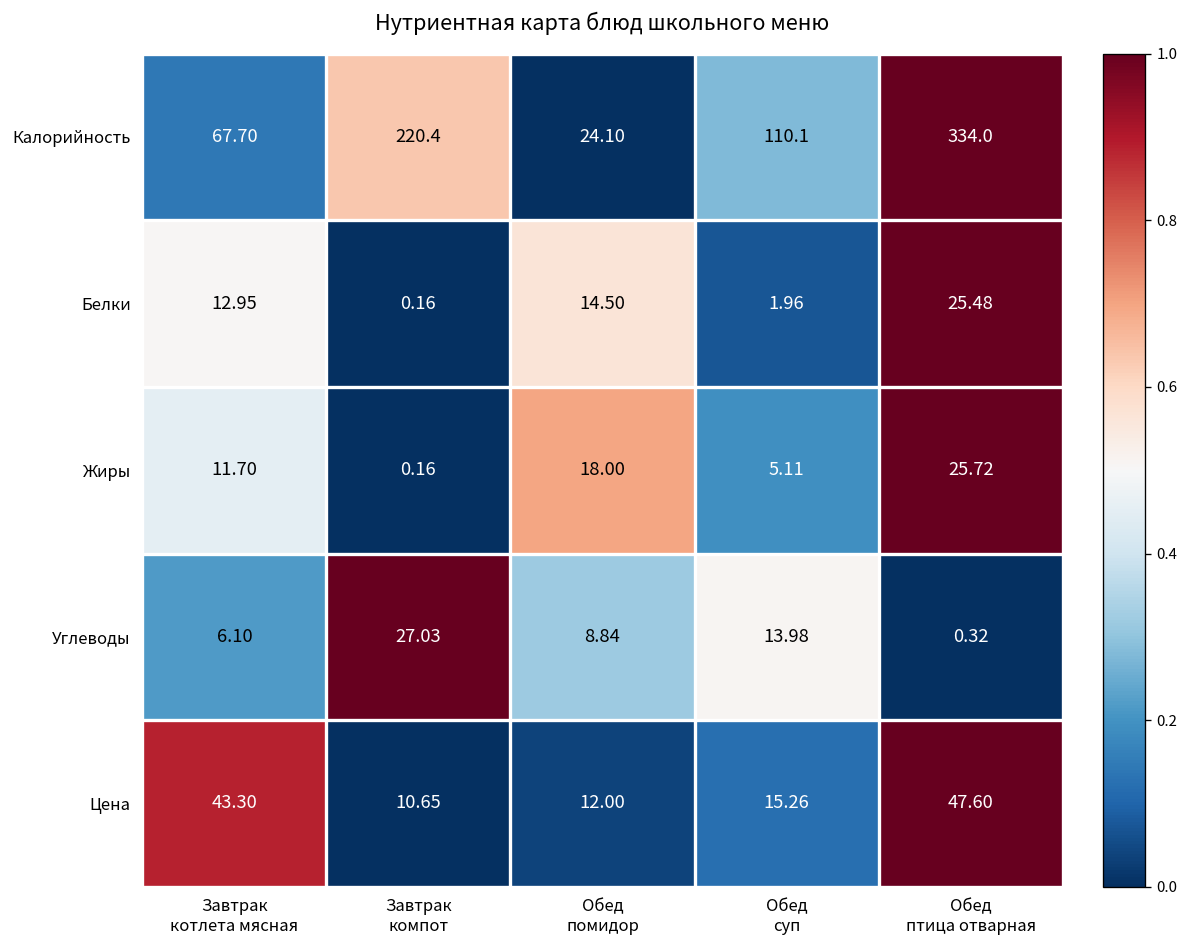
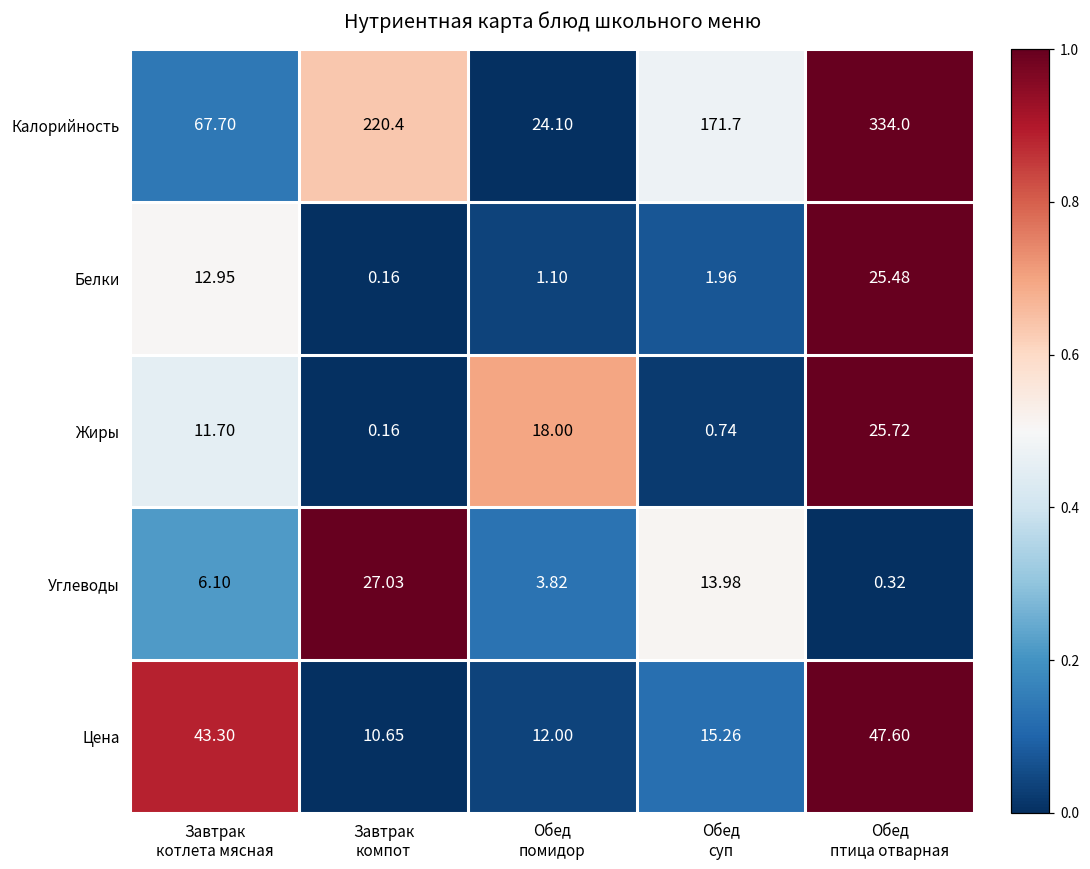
Калорийность, Обед суп: 110.1 -> 171.7
Белки, Обед помидор: 14.50 -> 1.10
Жиры, Обед суп: 5.11 -> 0.74
Углеводы, Обед помидор: 8.84 -> 3.82
